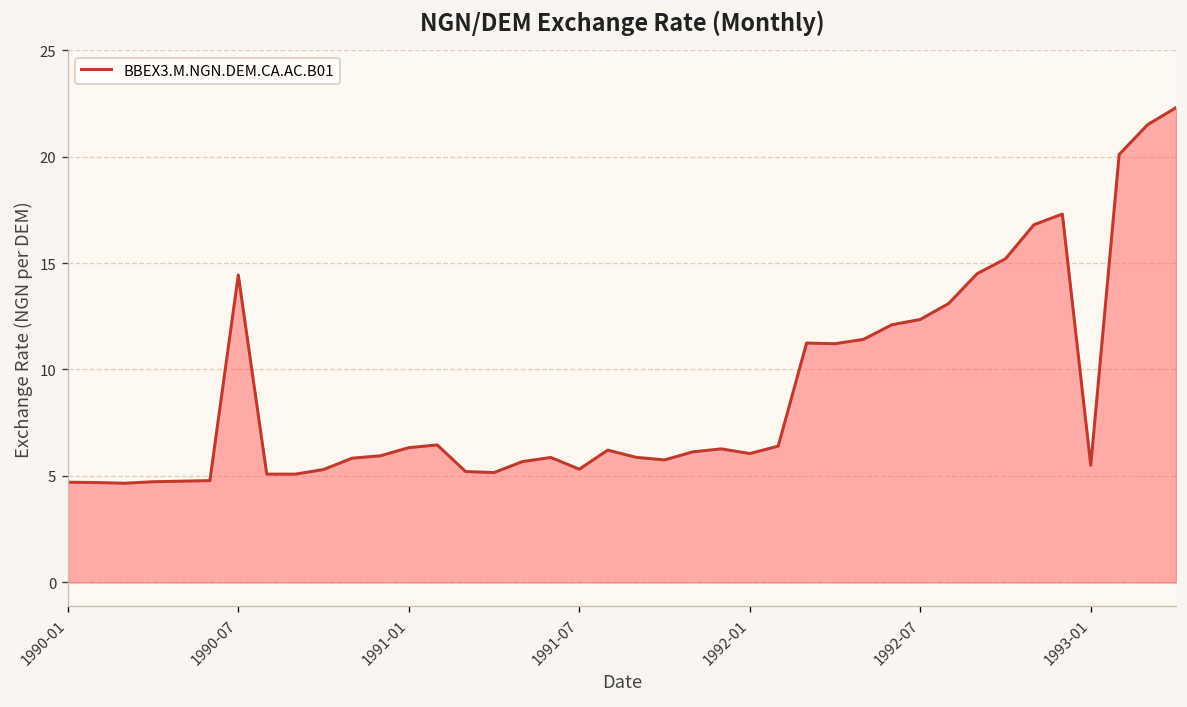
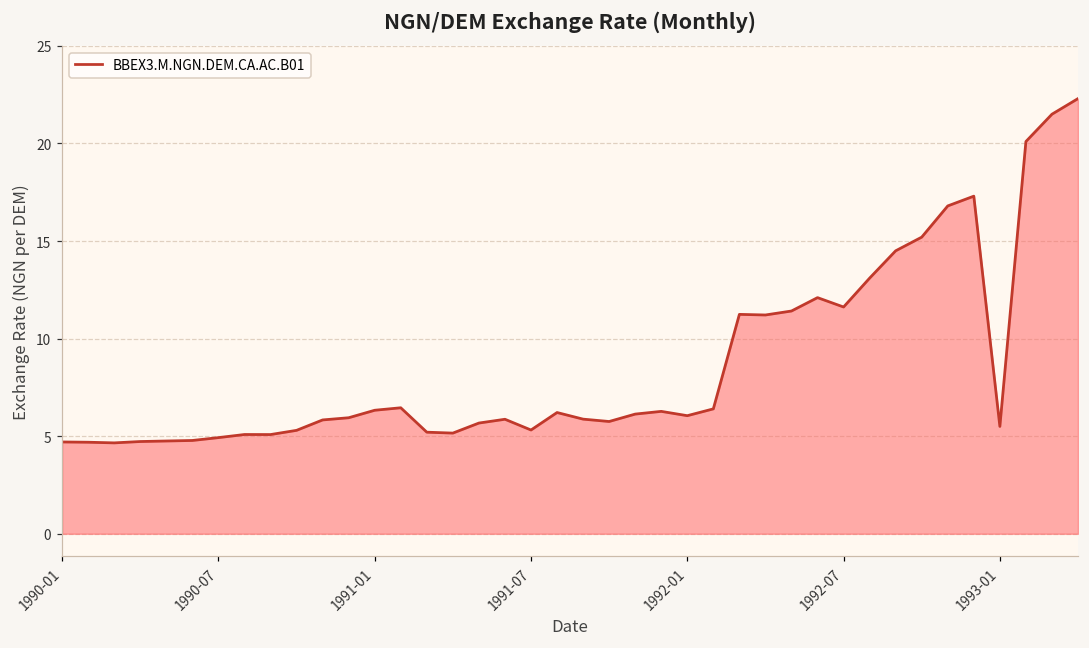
1990-07: 14.4 -> 4.9
1992-07: 12.4 -> 11.6
